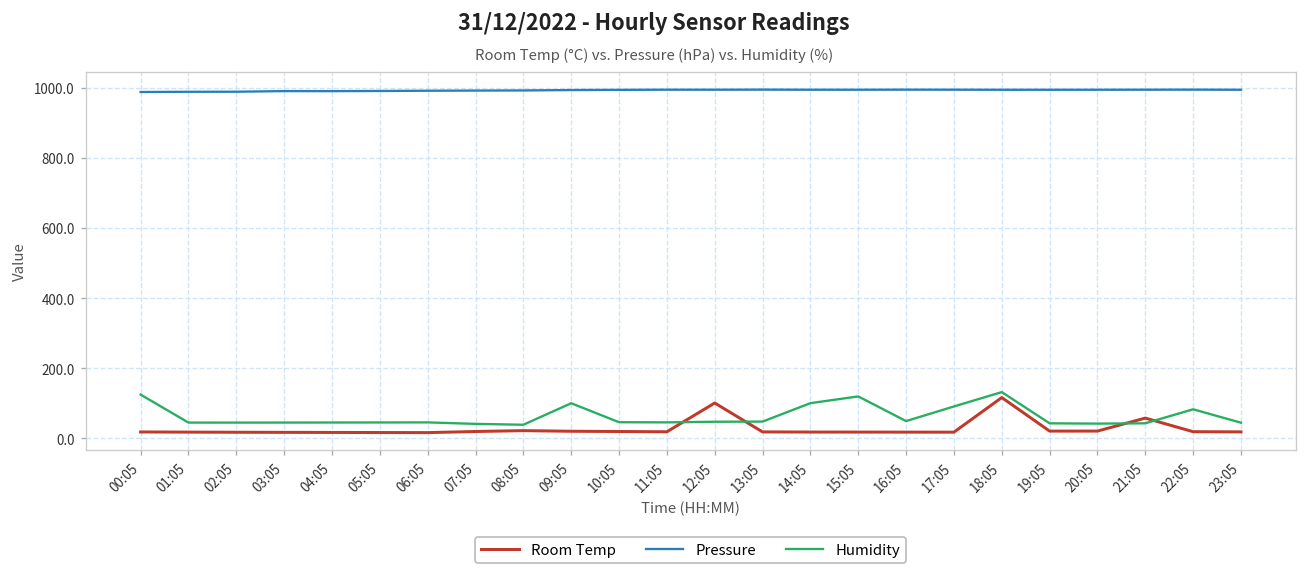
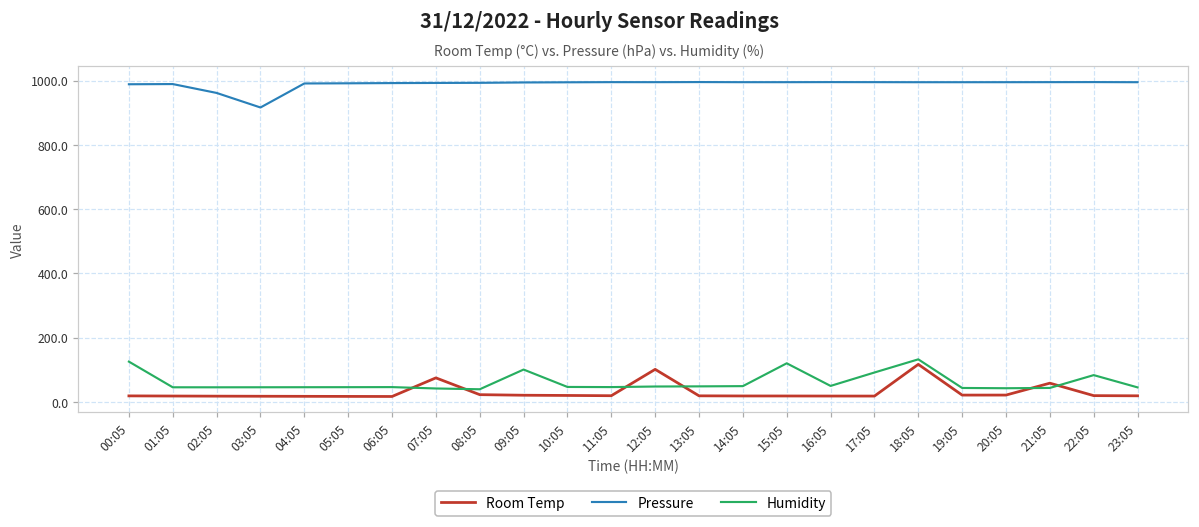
Pressure, 02:05: 990 -> 960
Pressure, 03:05: 990 -> 920
Room Temp, 07:05: 20 -> 70
Humidity, 14:05: 100 -> 50
